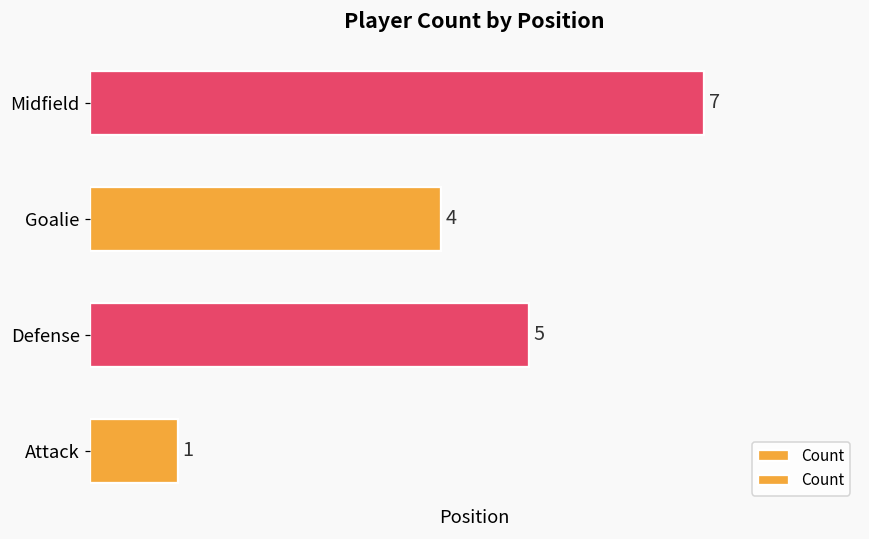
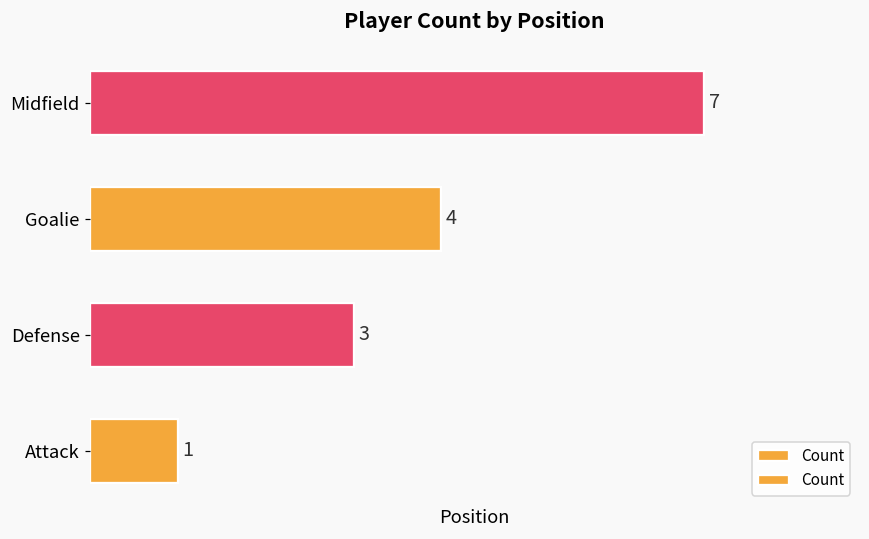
Defense: 5 -> 3
